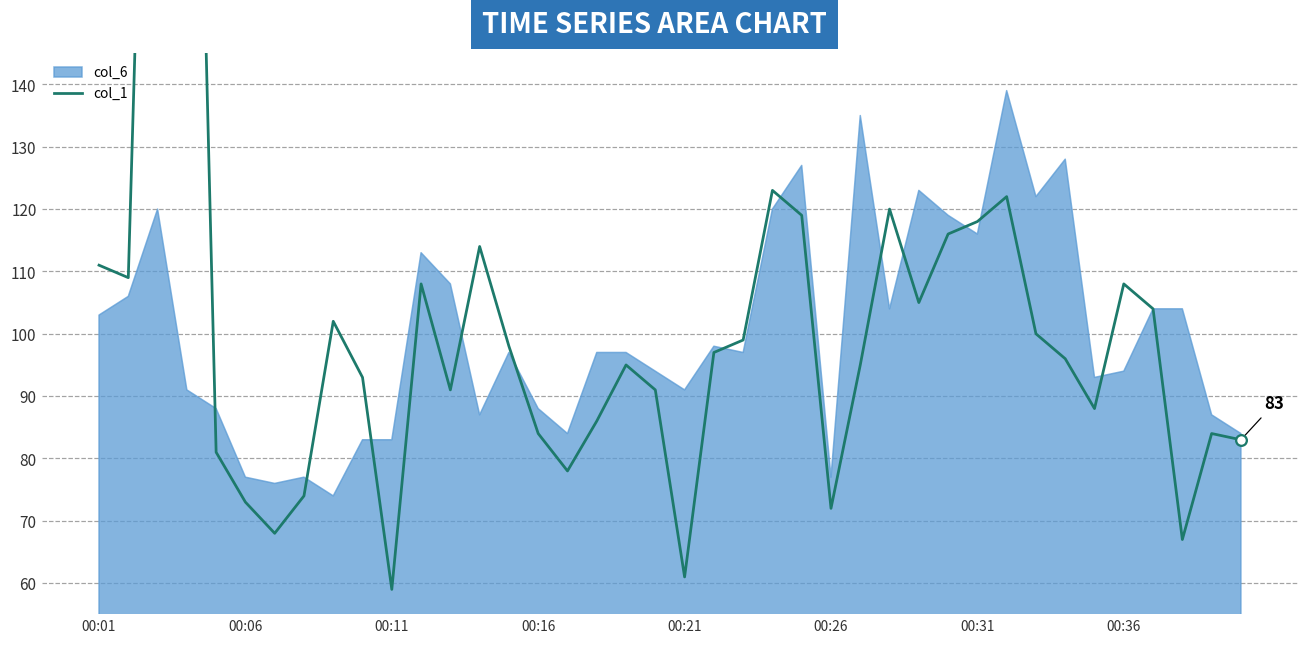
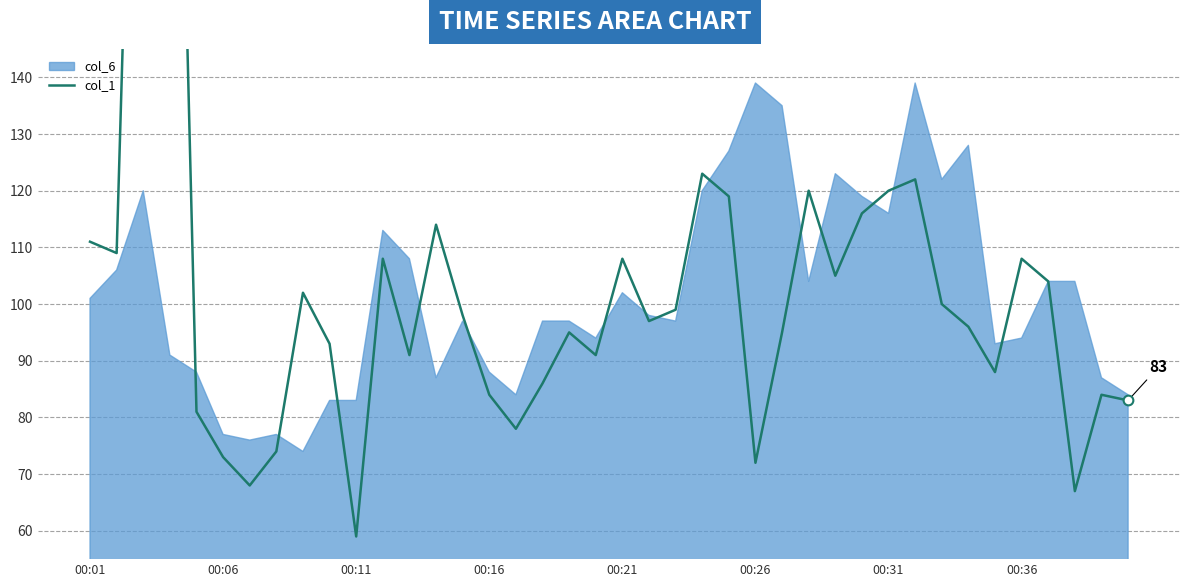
col_6, 00:01: 103 -> 101
col_1, 00:21: 61 -> 108
col_6, 00:21: 91 -> 102
col_6, 00:26: 77 -> 139
col_1, 00:31: 118 -> 120
